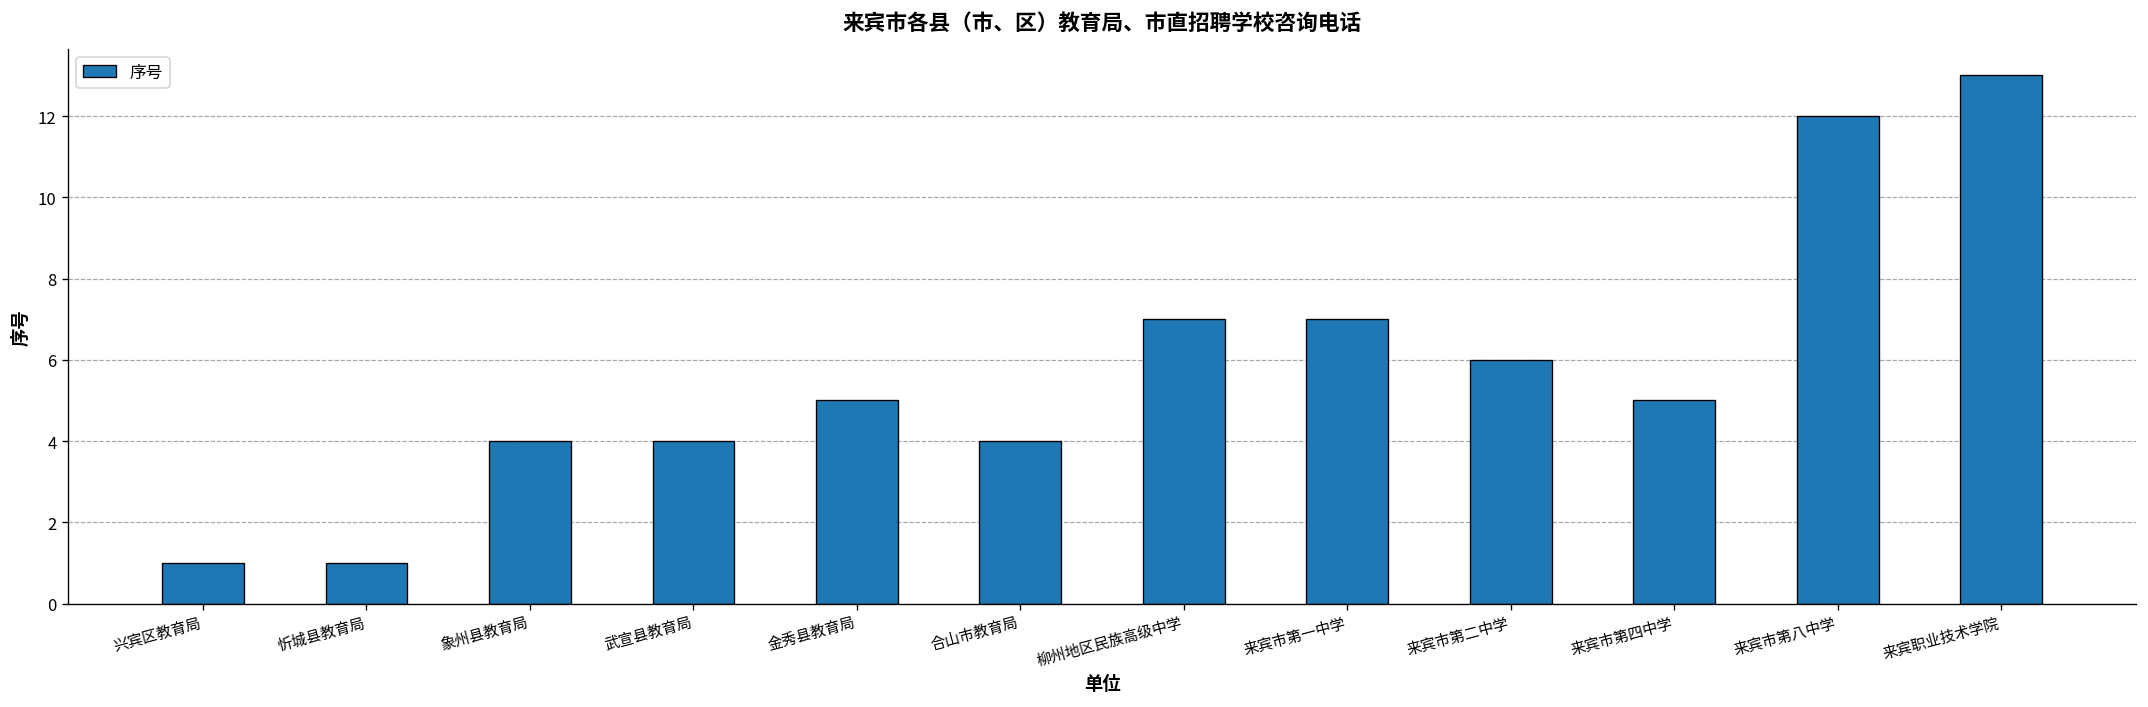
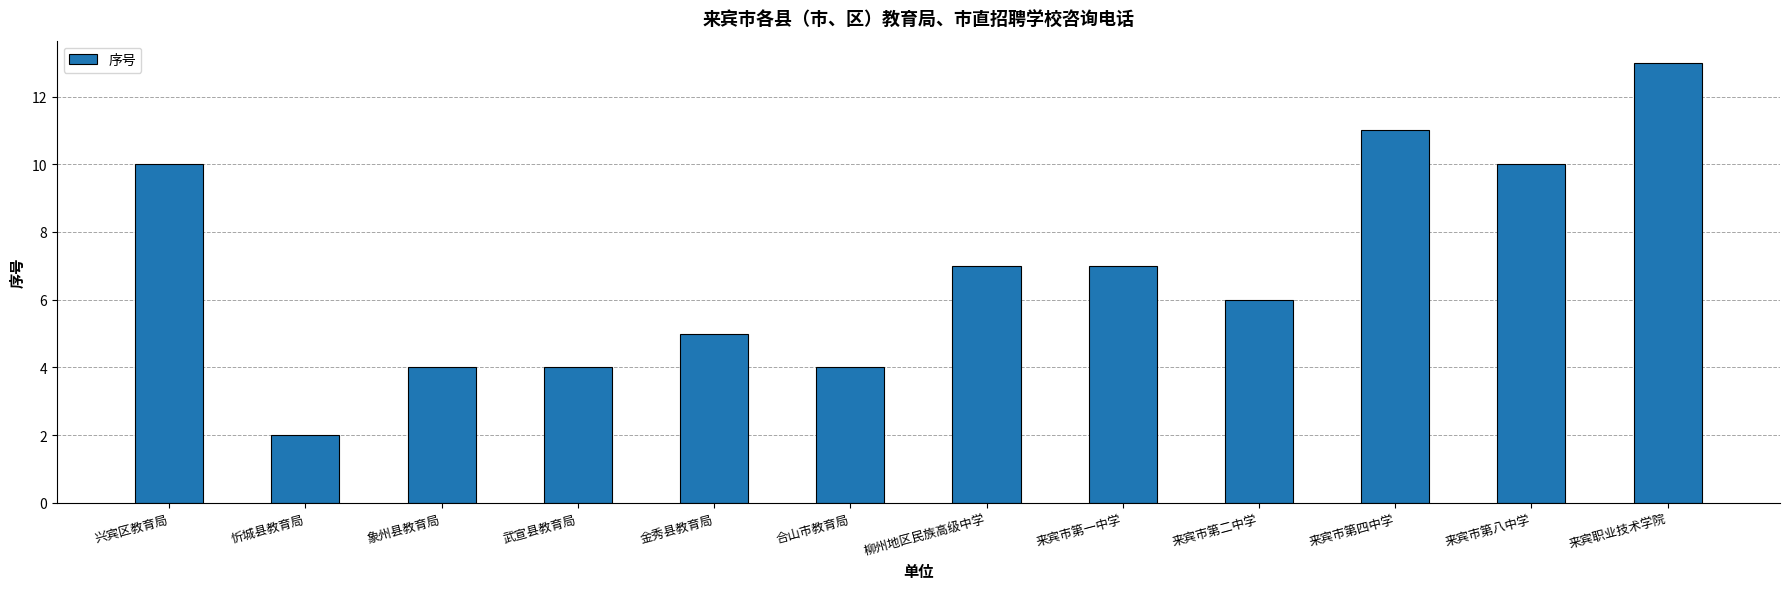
兴宾区教育局: 1 -> 10
忻城县教育局: 1 -> 2
来宾市第四中学: 5 -> 11
来宾市第八中学: 12 -> 10
